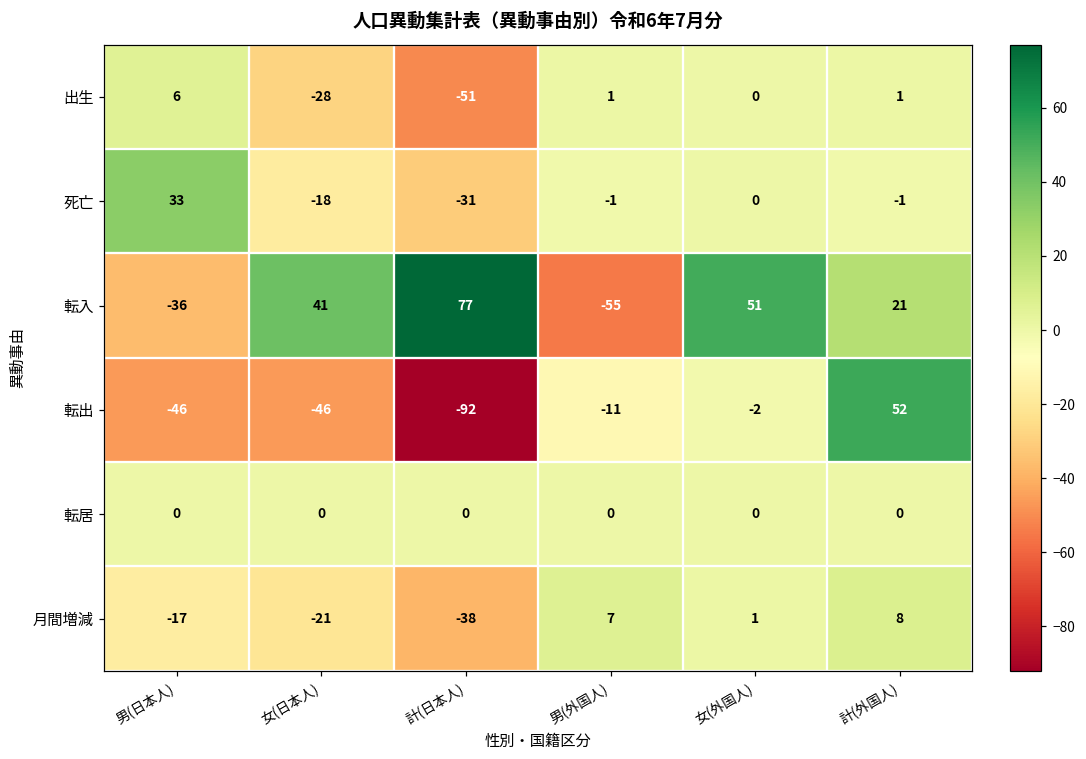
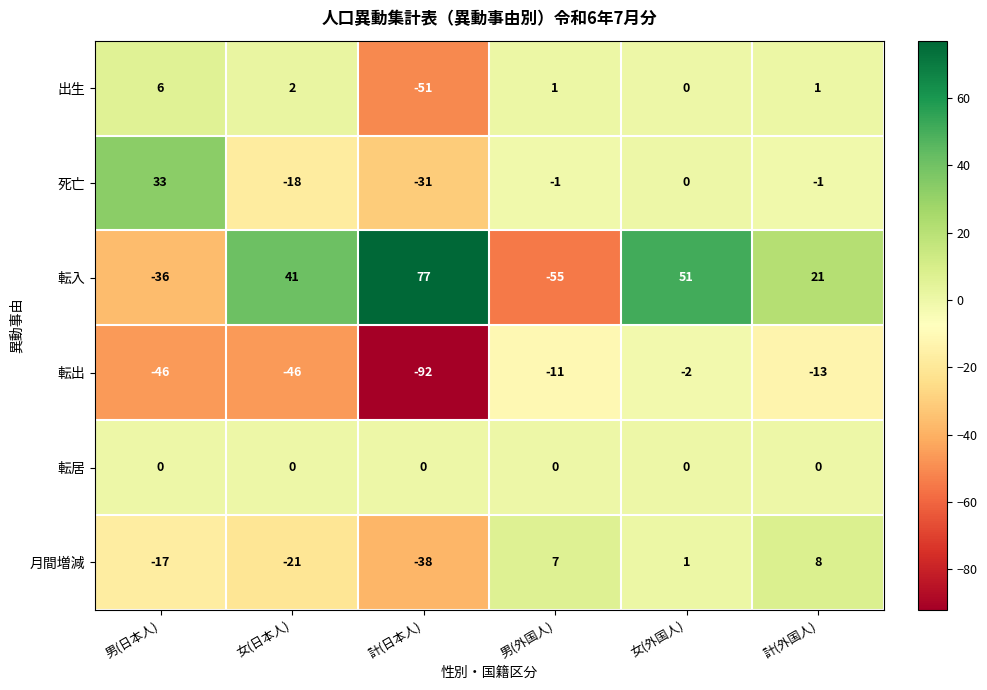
出生, 女(日本人): -28 -> 2
転出, 計(外国人): 52 -> -13
